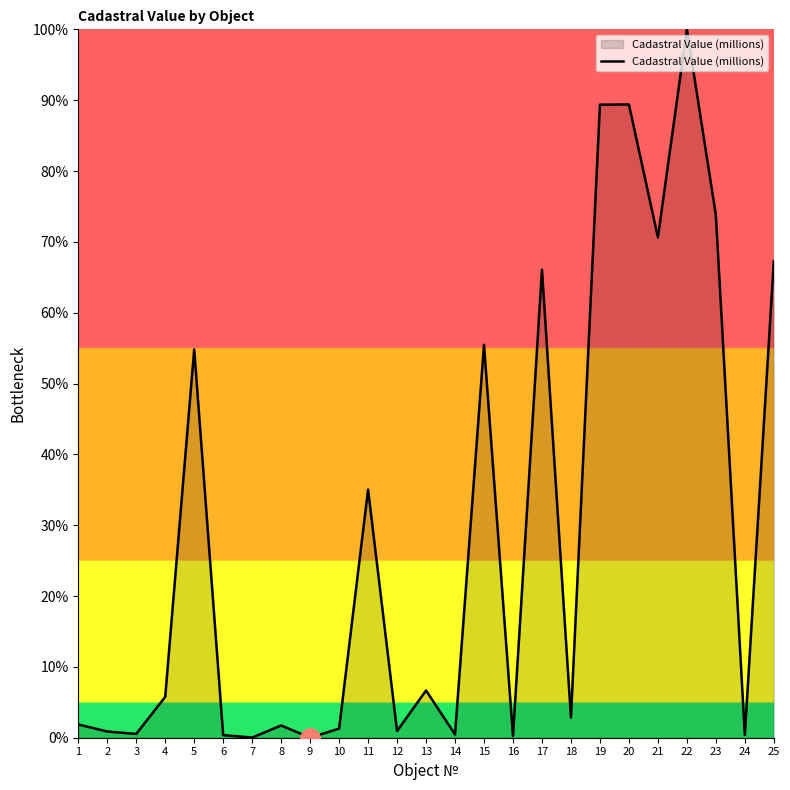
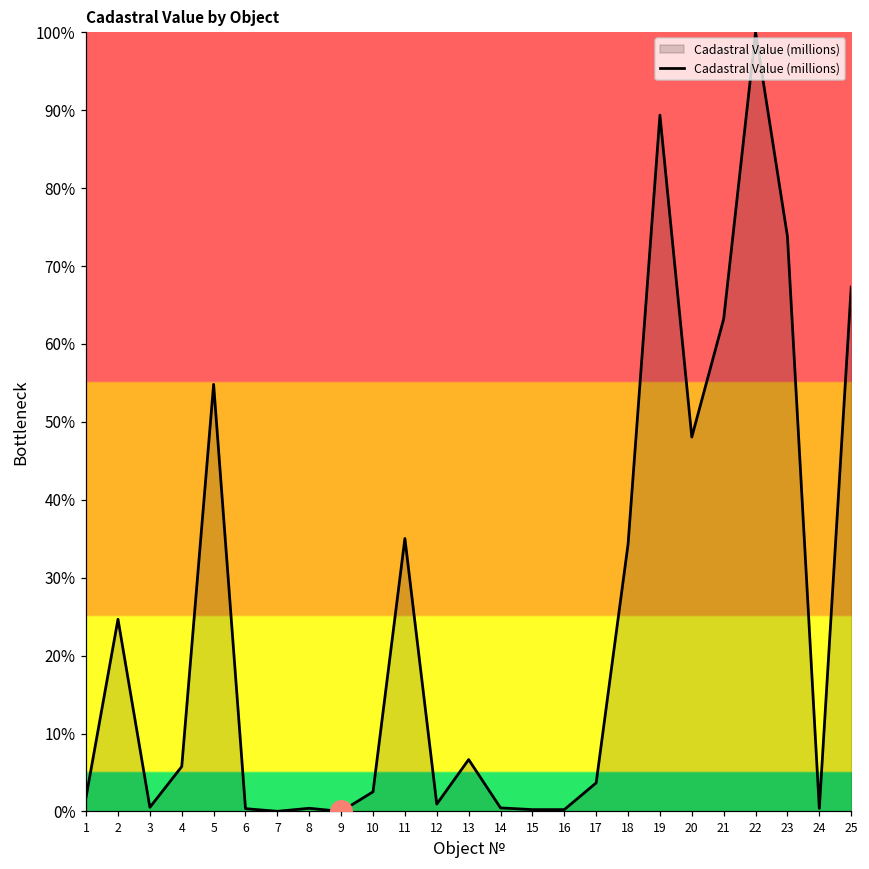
Cadastral Value (millions), 2: 1% -> 25%
Cadastral Value (millions), 8: 2% -> 0%
Cadastral Value (millions), 10: 1% -> 3%
Cadastral Value (millions), 15: 55% -> 0%
Cadastral Value (millions), 17: 66% -> 4%
Cadastral Value (millions), 18: 3% -> 34%
Cadastral Value (millions), 20: 89% -> 48%
Cadastral Value (millions), 21: 71% -> 63%
